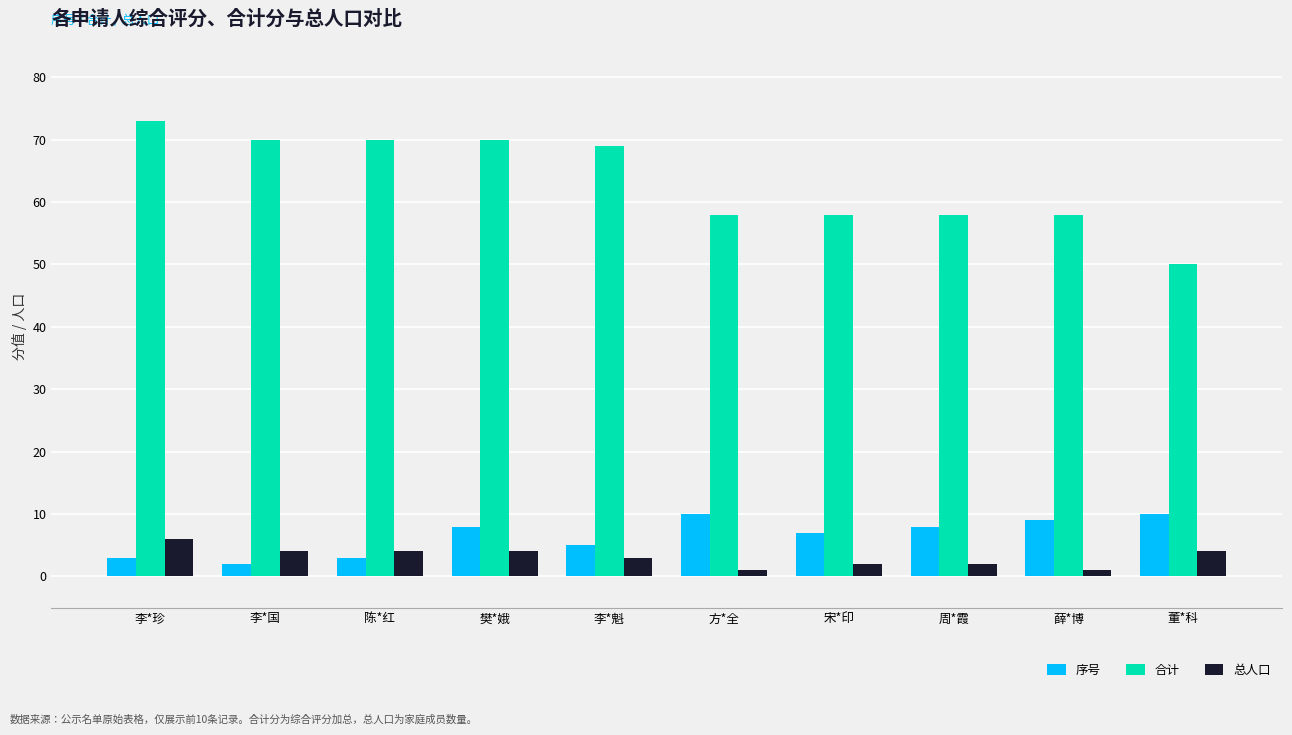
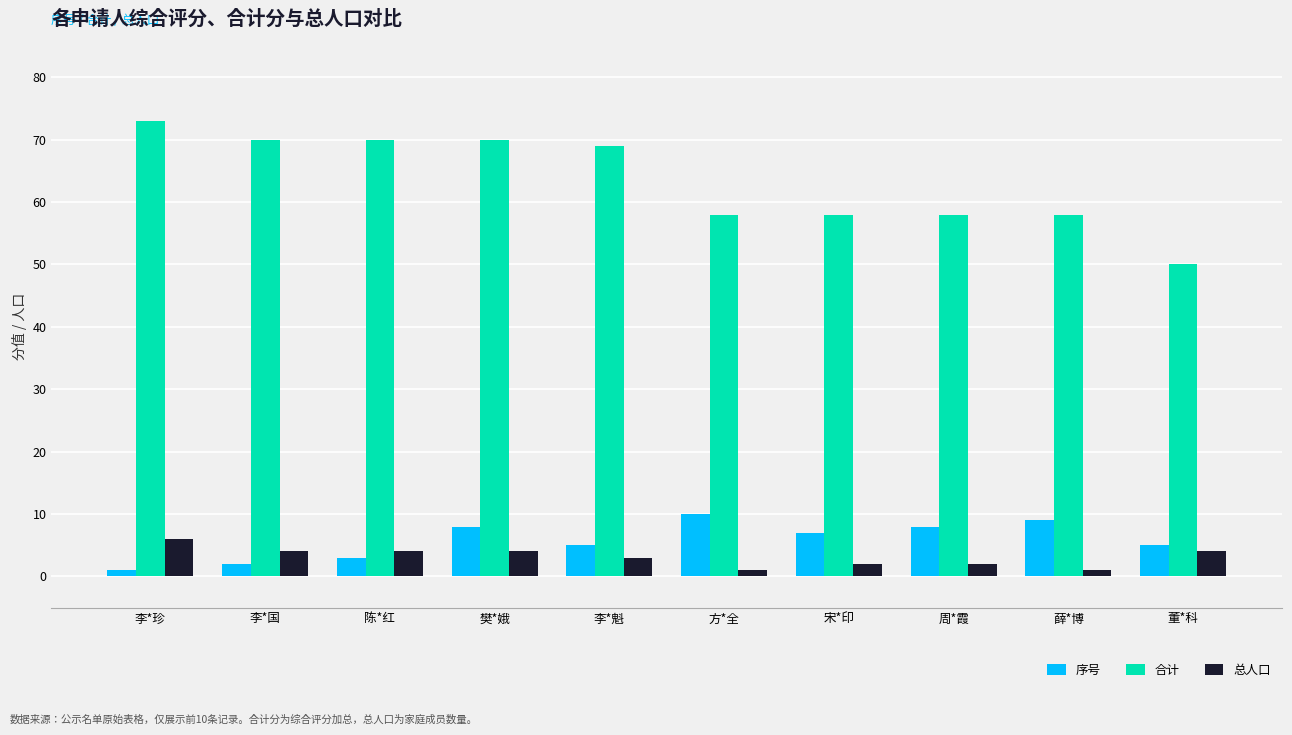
序号, 李*珍: 3 -> 1
序号, 董*科: 10 -> 5
